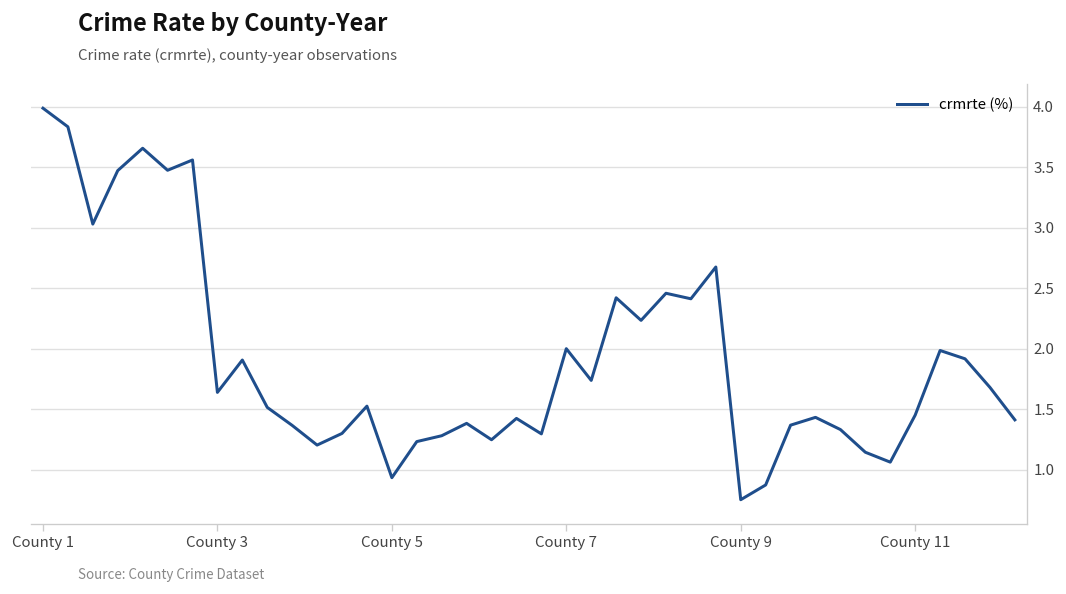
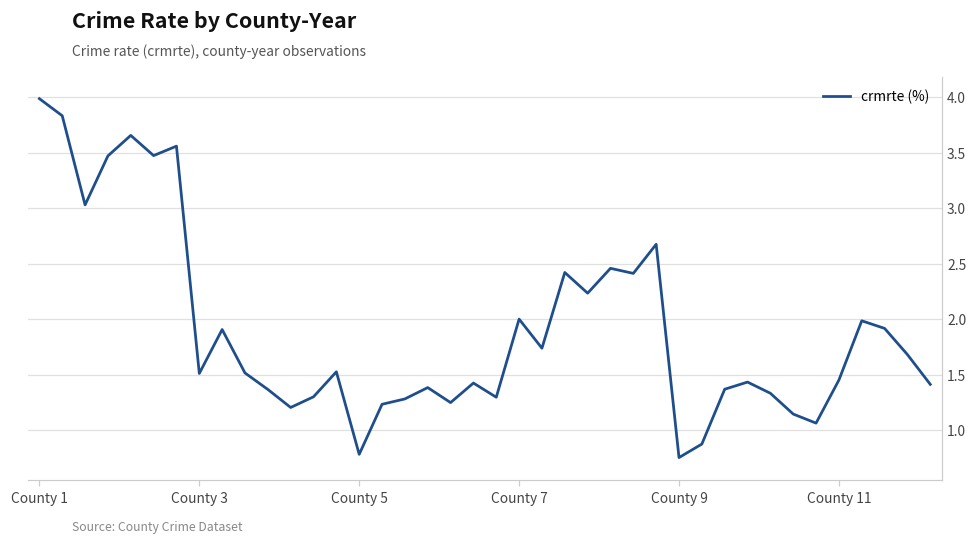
County 3: 1.64 -> 1.51
County 5: 0.93 -> 0.78
